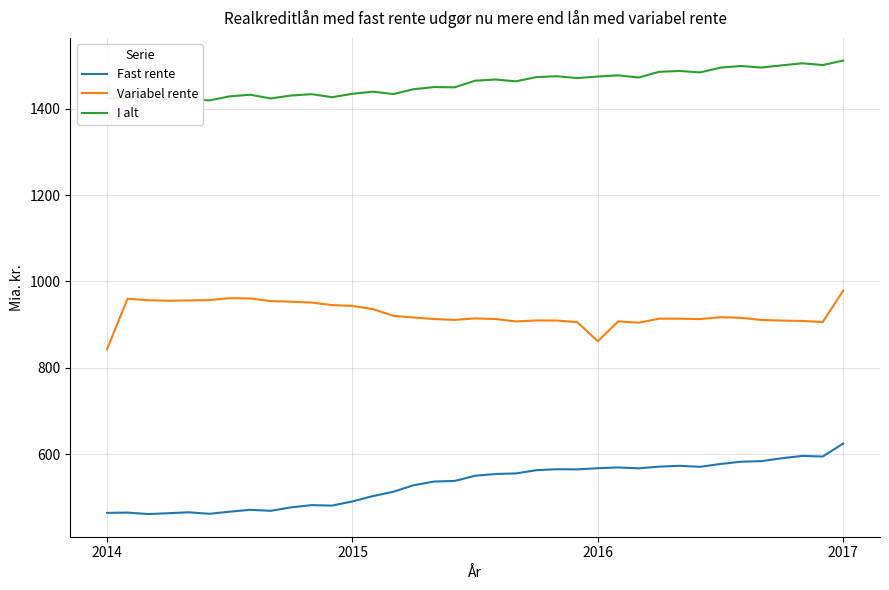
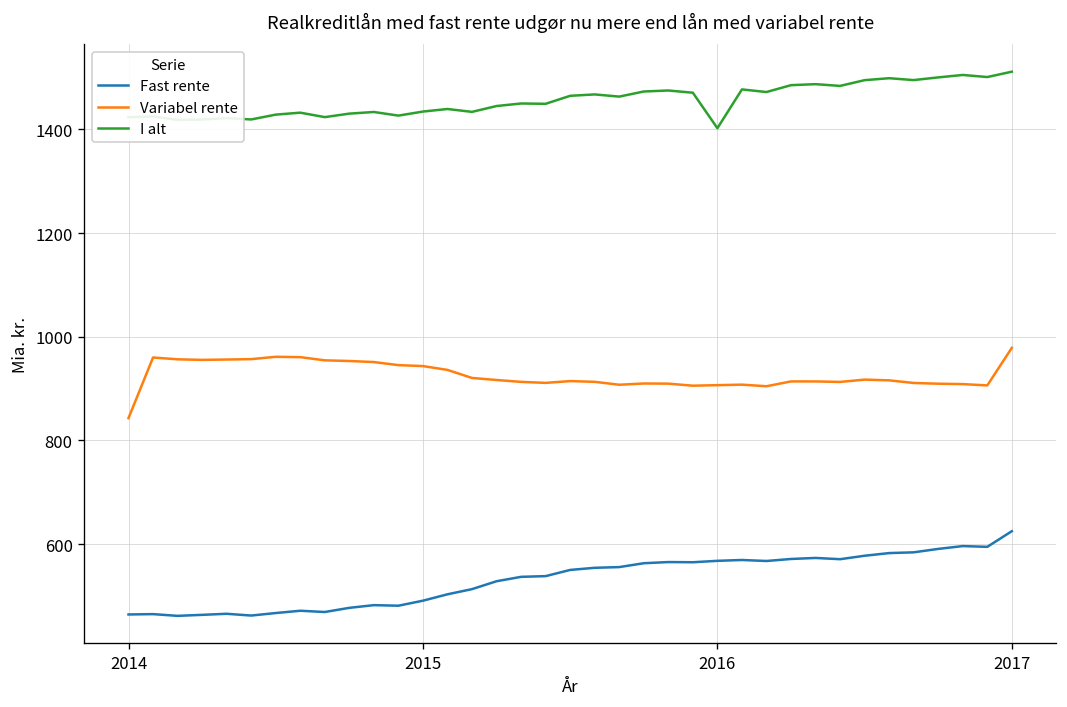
Variabel rente, 2016: 860 -> 910
I alt, 2016: 1470 -> 1400
